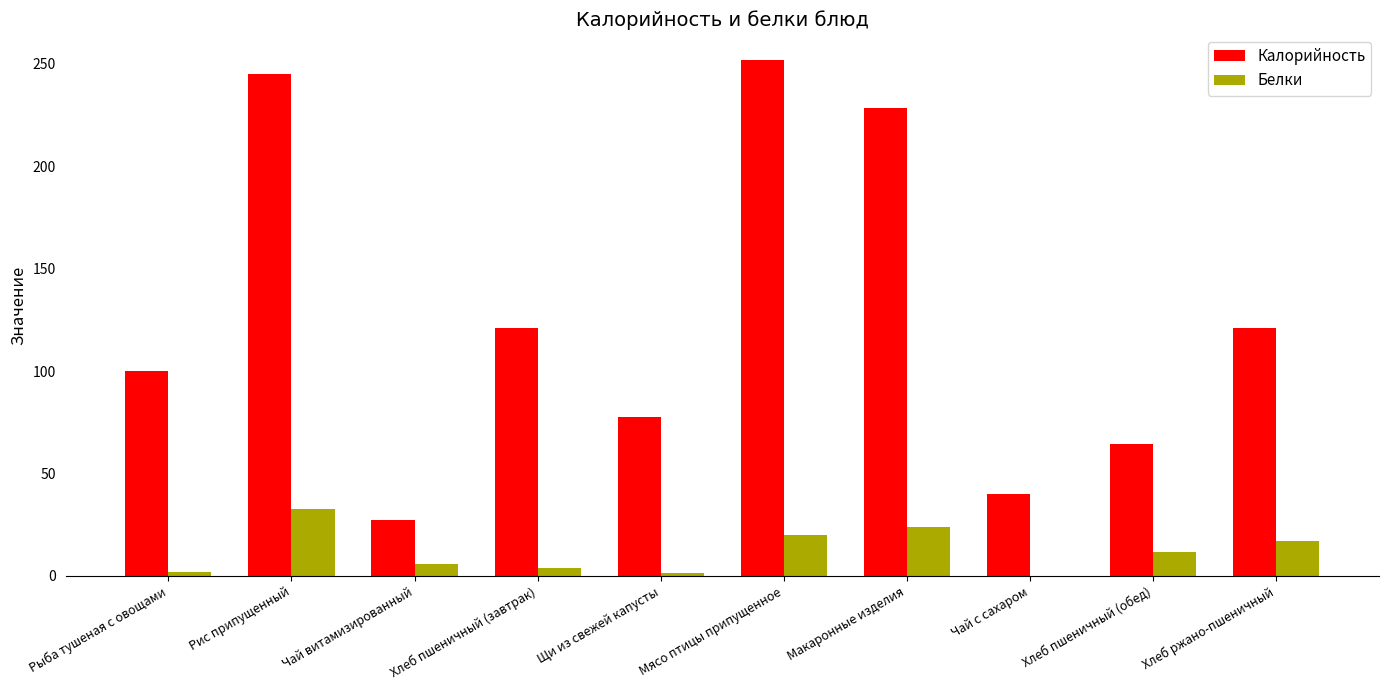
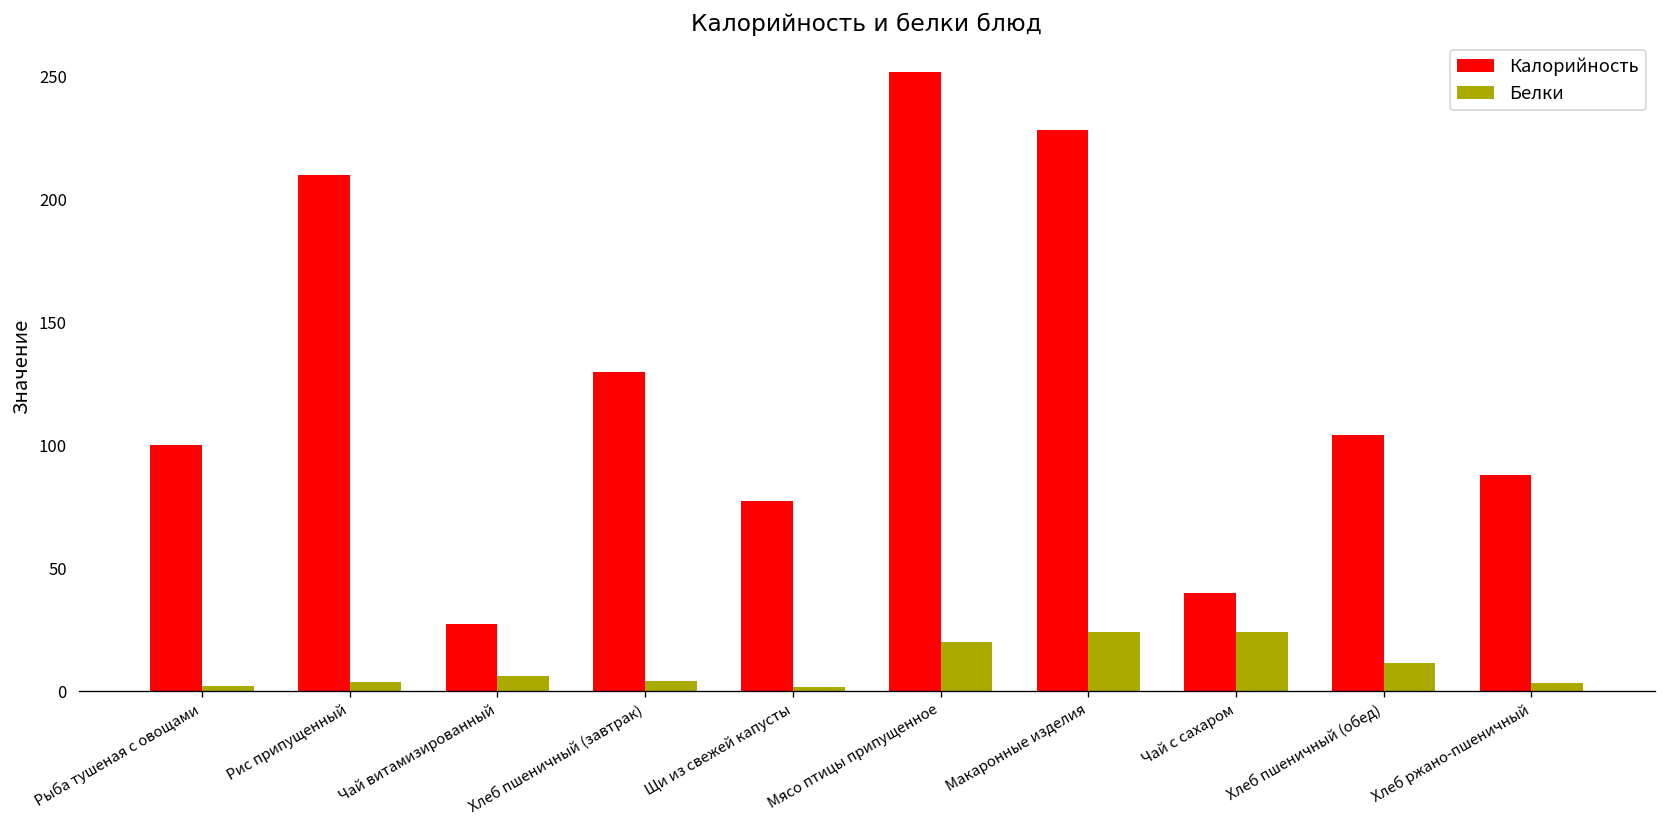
Калорийность, Рис припущенный: 245 -> 210
Белки, Рис припущенный: 33 -> 4
Калорийность, Хлеб пшеничный (завтрак): 121 -> 130
Белки, Чай с сахаром: 0 -> 24
Калорийность, Хлеб пшеничный (обед): 65 -> 104
Калорийность, Хлеб ржано-пшеничный: 121 -> 88
Белки, Хлеб ржано-пшеничный: 17 -> 3
